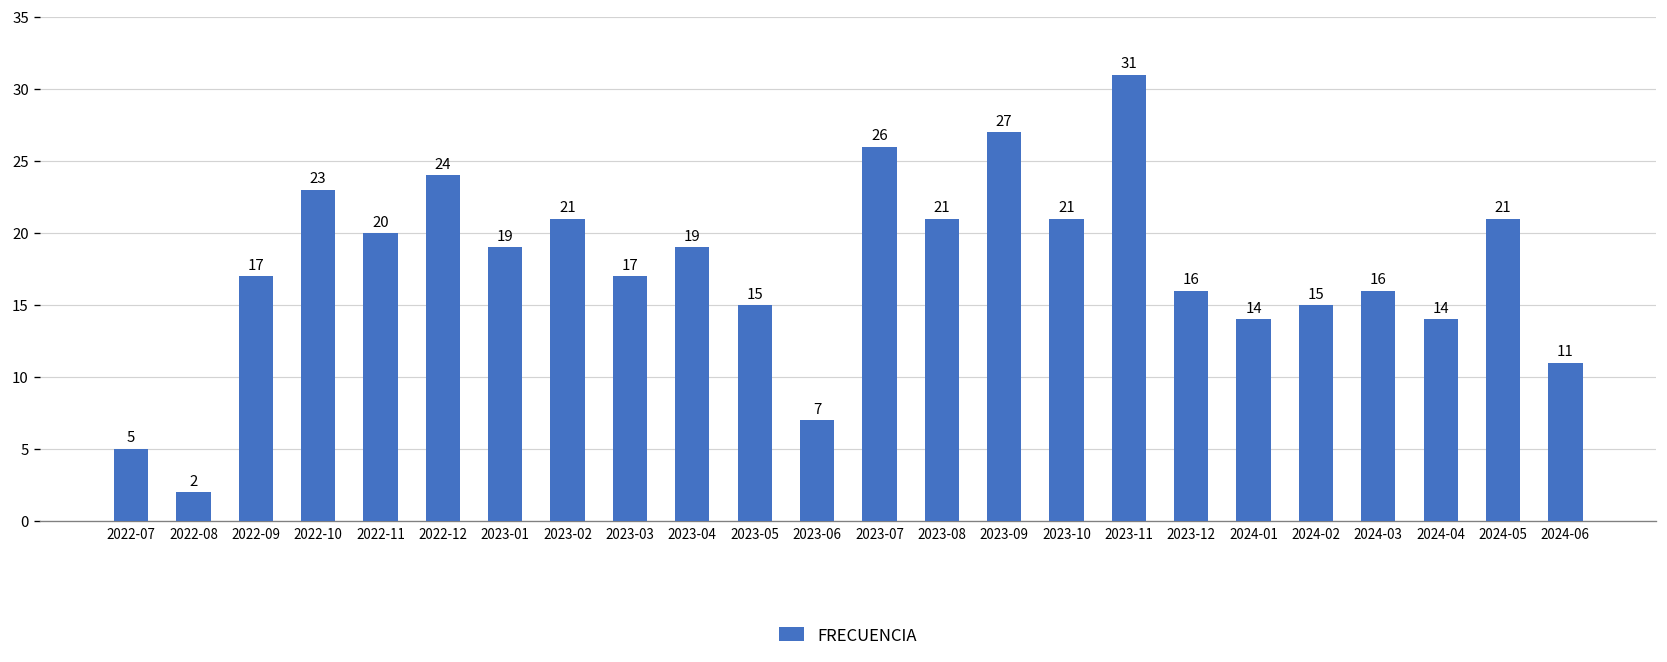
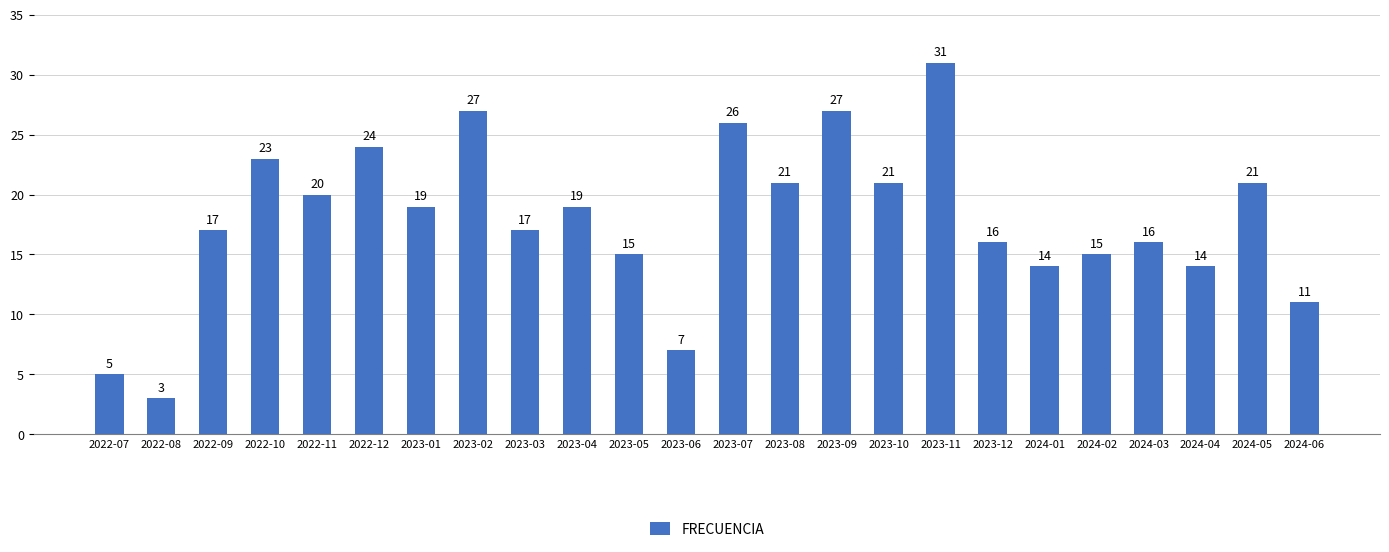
2022-08: 2 -> 3
2023-02: 21 -> 27
